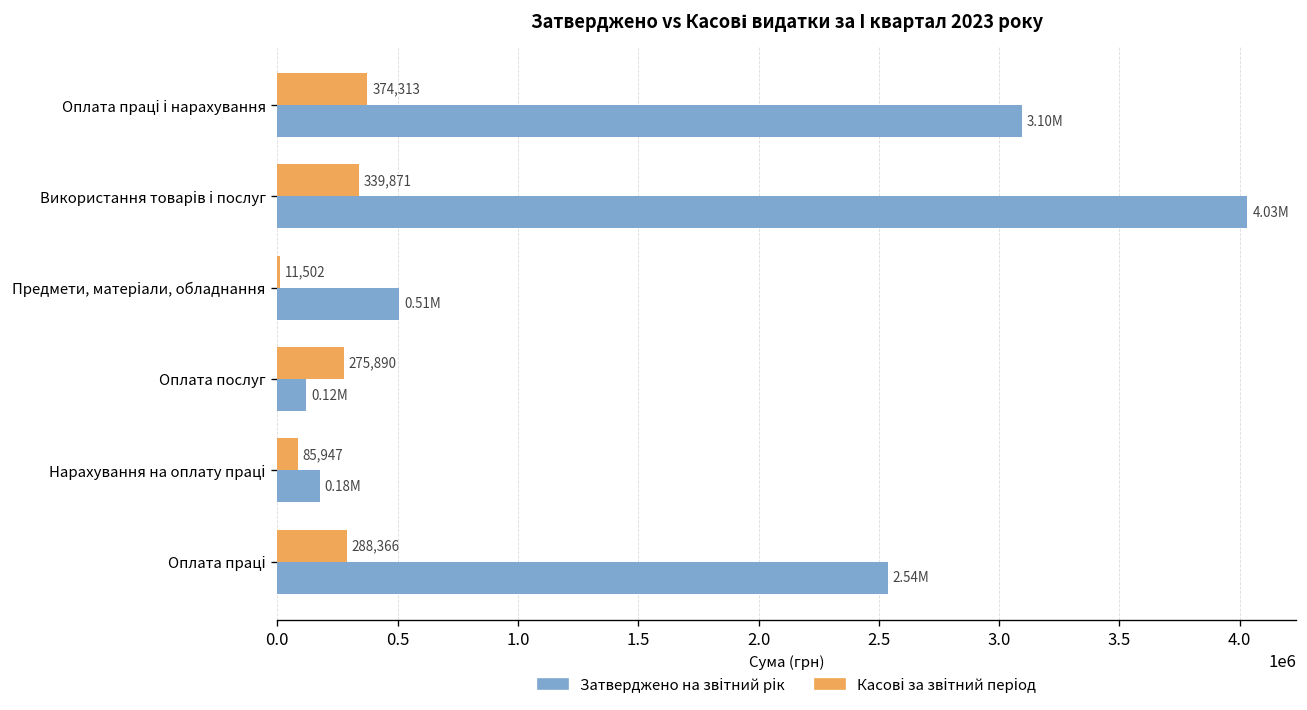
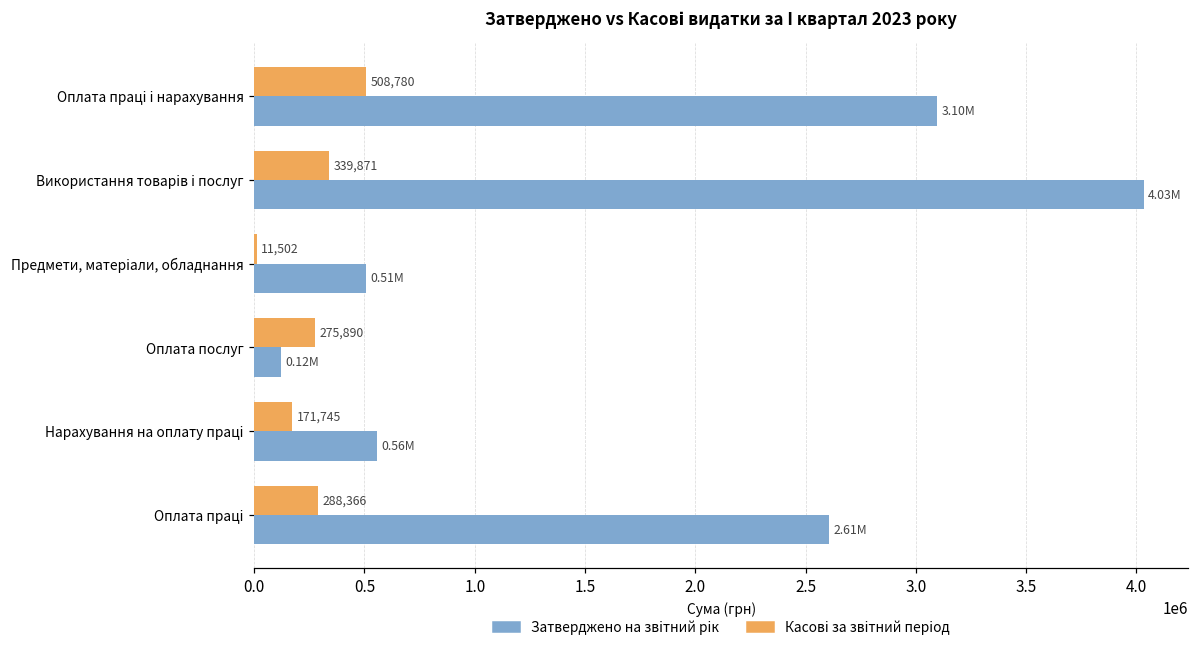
Касові за звітний період, Оплата праці і нарахування: 374,313 -> 508,780
Касові за звітний період, Нарахування на оплату праці: 85,947 -> 171,745
Затверджено на звітний рік, Нарахування на оплату праці: 0.18M -> 0.56M
Затверджено на звітний рік, Оплата праці: 2.54M -> 2.61M
